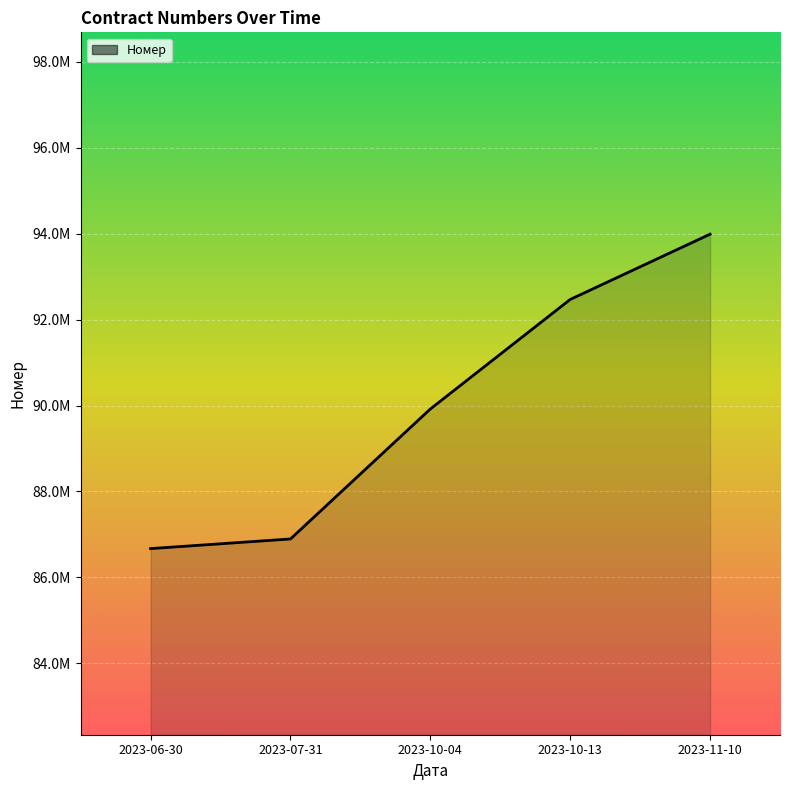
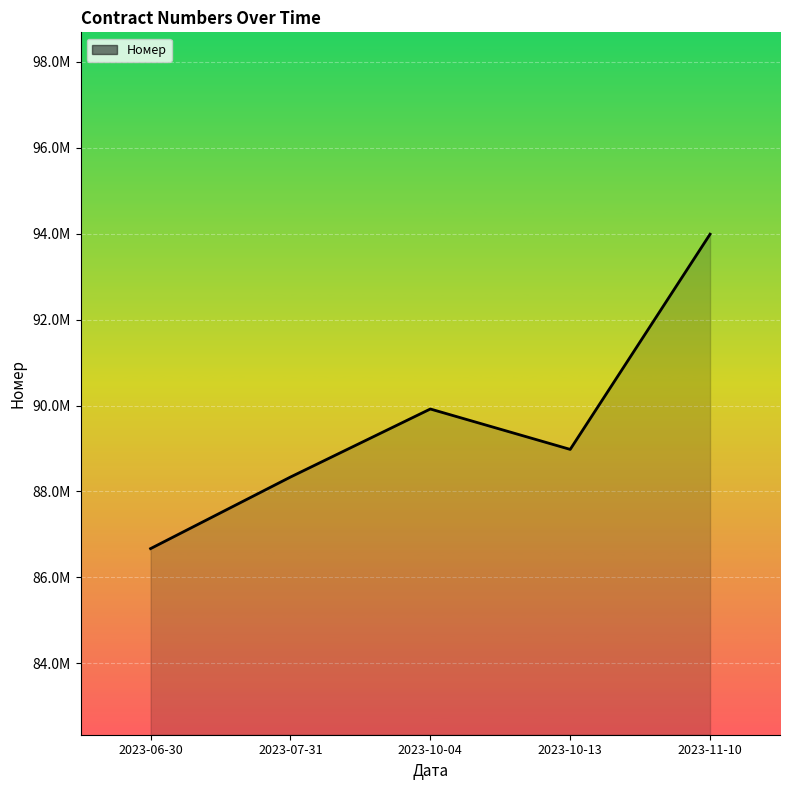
2023-07-31: 86900000 -> 88300000
2023-10-13: 92500000 -> 89000000
